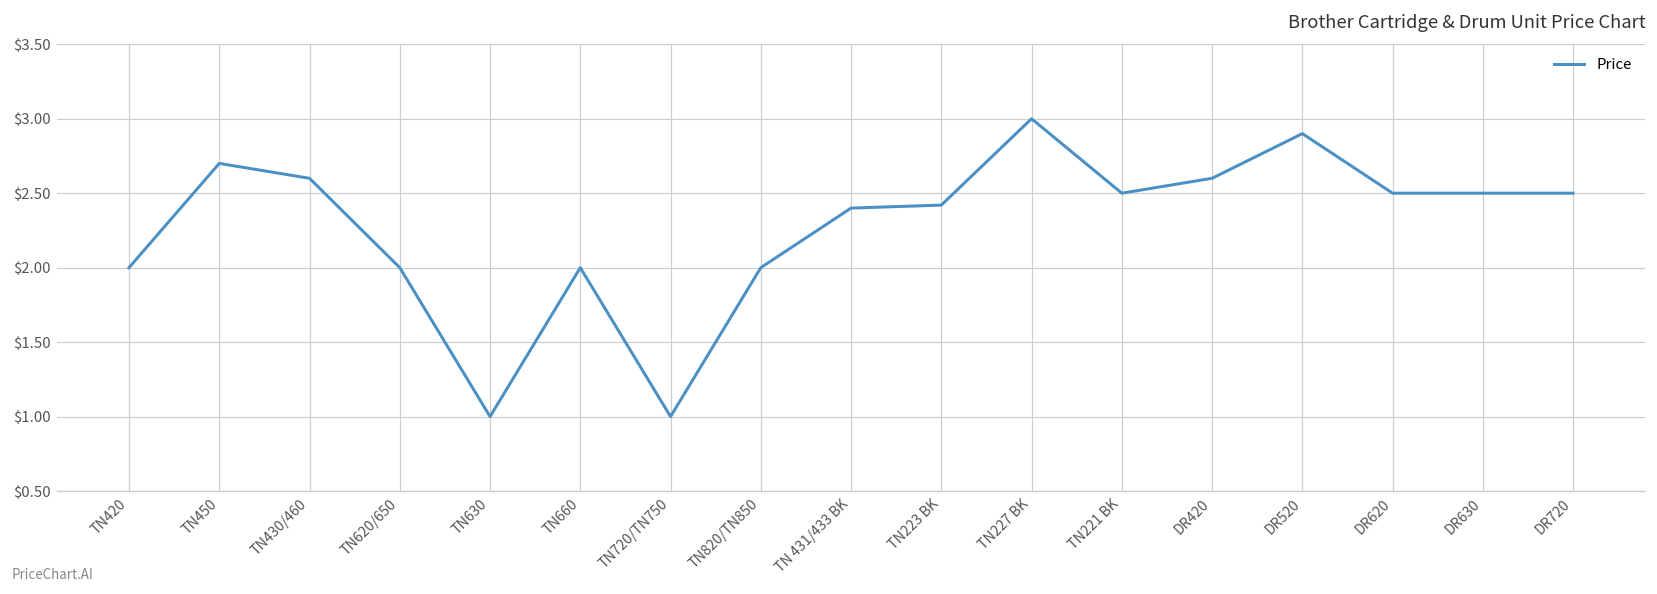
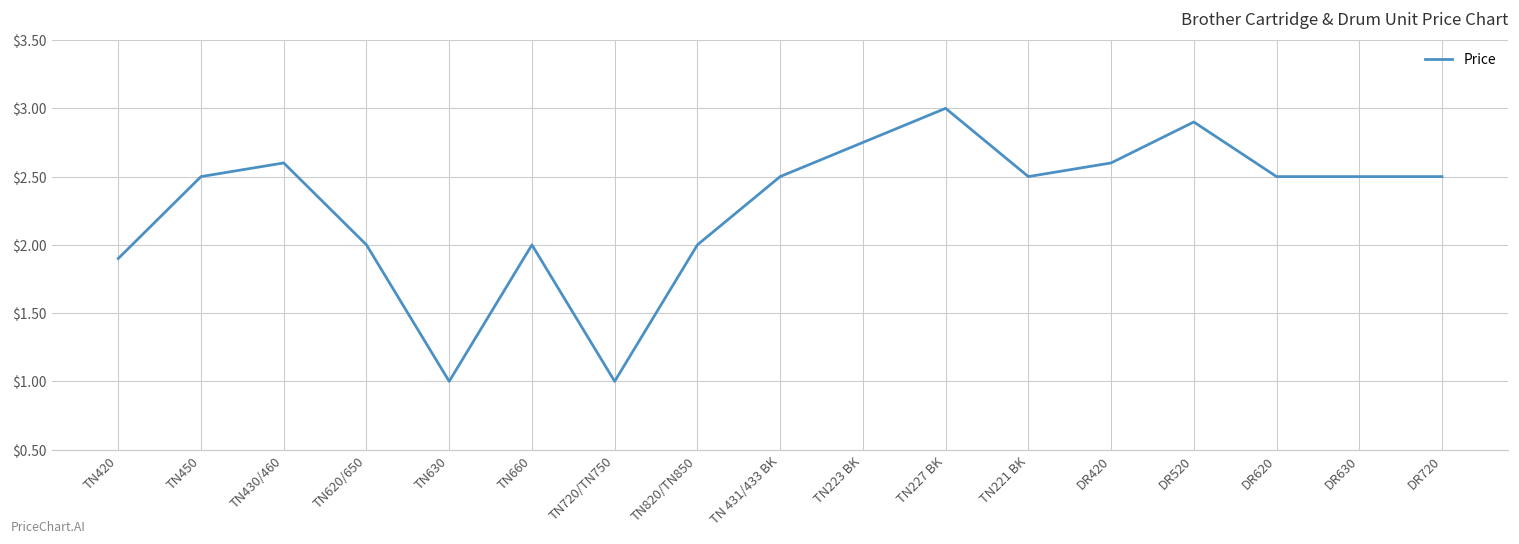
TN420: $2.0 -> $1.9
TN450: $2.7 -> $2.5
TN 431/433 BK: $2.4 -> $2.5
TN223 BK: $2.42 -> $2.75
